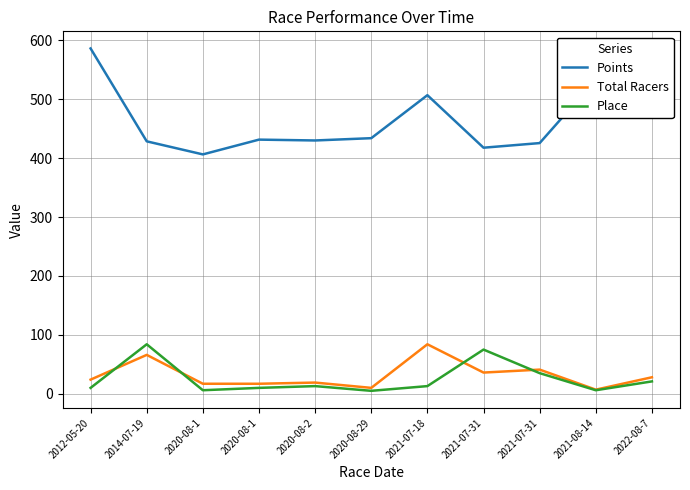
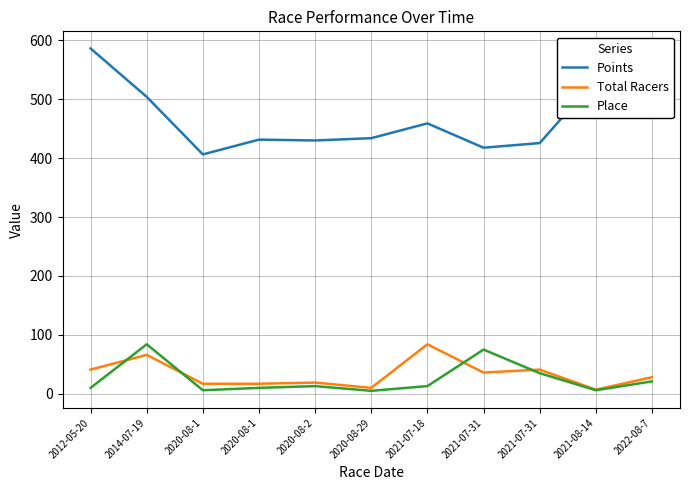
Total Racers, 2012-05-20: 20 -> 40
Points, 2014-07-19: 430 -> 500
Points, 2021-07-18: 510 -> 460
